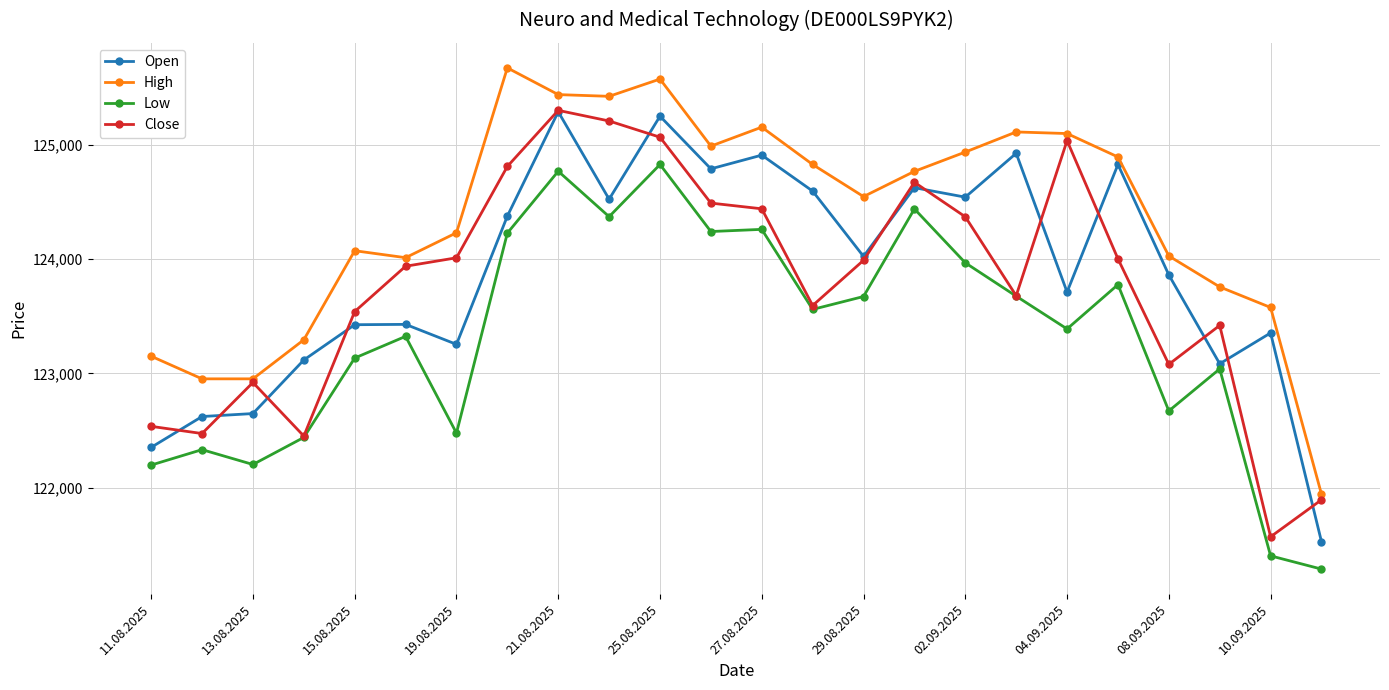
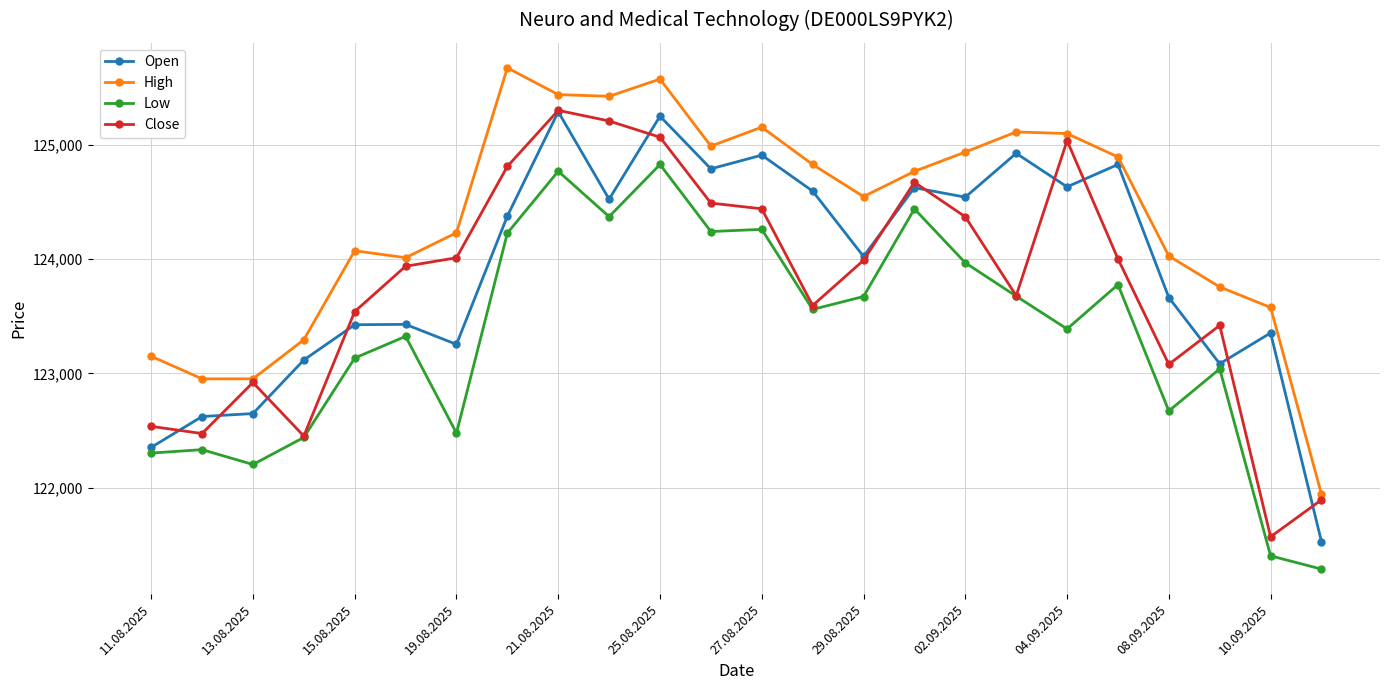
Low, 11.08.2025: 122,200 -> 122,300
Open, 04.09.2025: 123,710 -> 124,630
Open, 08.09.2025: 123,860 -> 123,660
